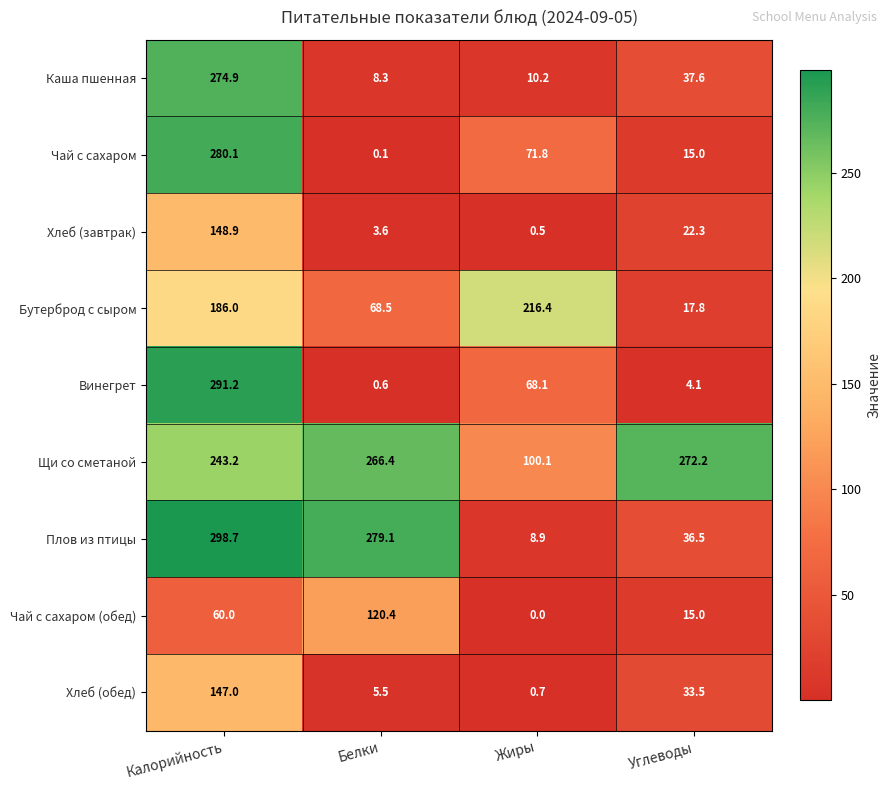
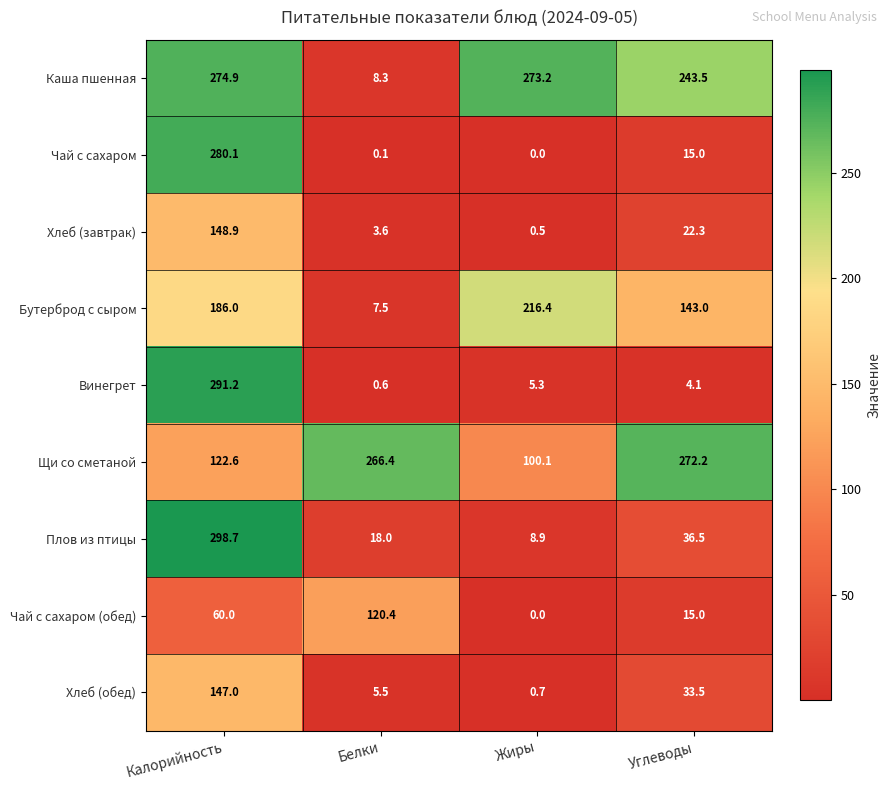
Каша пшенная, Жиры: 10.2 -> 273.2
Каша пшенная, Углеводы: 37.6 -> 243.5
Чай с сахаром, Жиры: 71.8 -> 0.0
Бутерброд с сыром, Белки: 68.5 -> 7.5
Бутерброд с сыром, Углеводы: 17.8 -> 143.0
Винегрет, Жиры: 68.1 -> 5.3
Щи со сметаной, Калорийность: 243.2 -> 122.6
Плов из птицы, Белки: 279.1 -> 18.0
